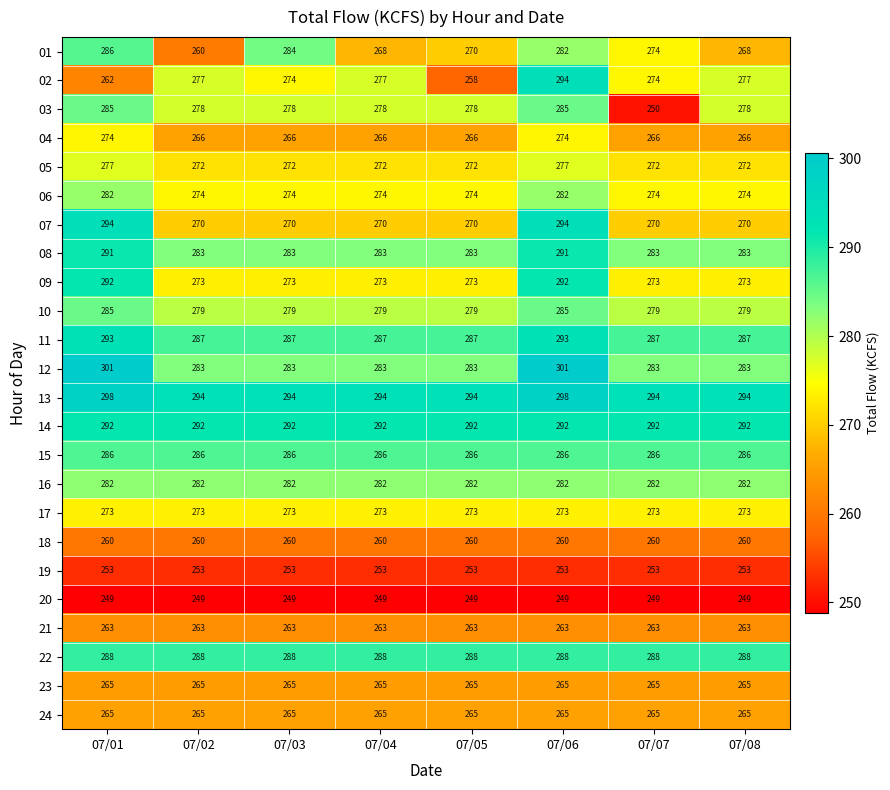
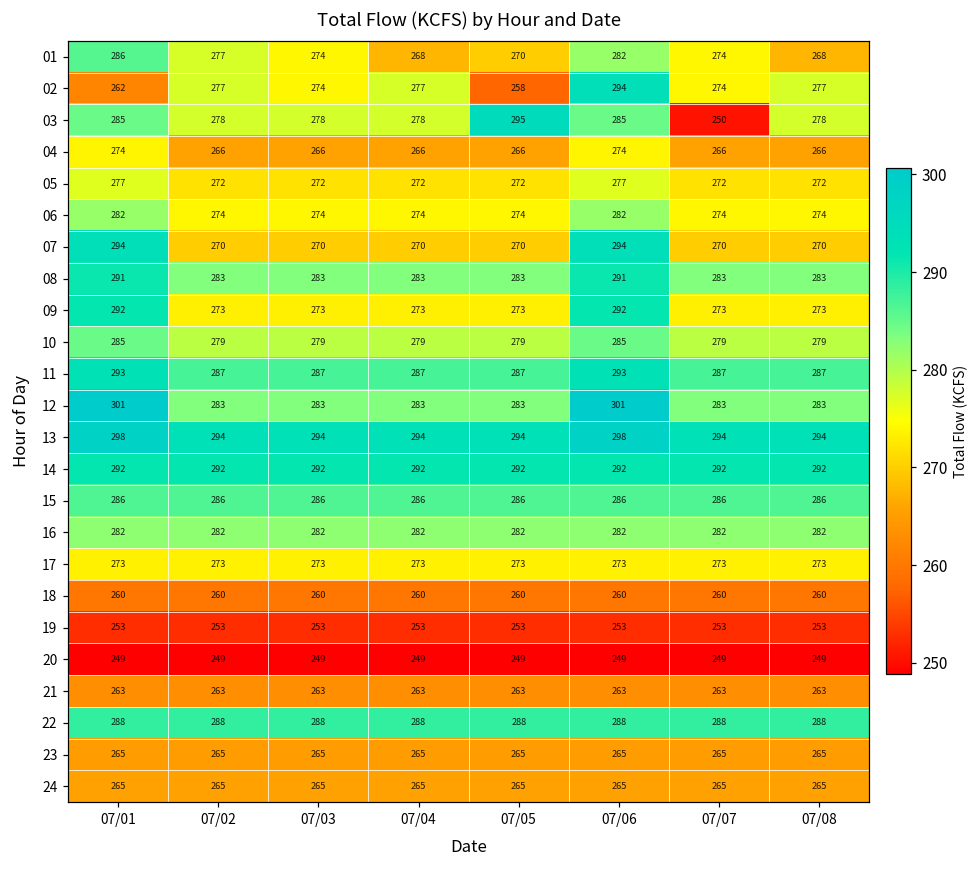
01, 07/02: 260 -> 277
01, 07/03: 284 -> 274
03, 07/05: 278 -> 295
